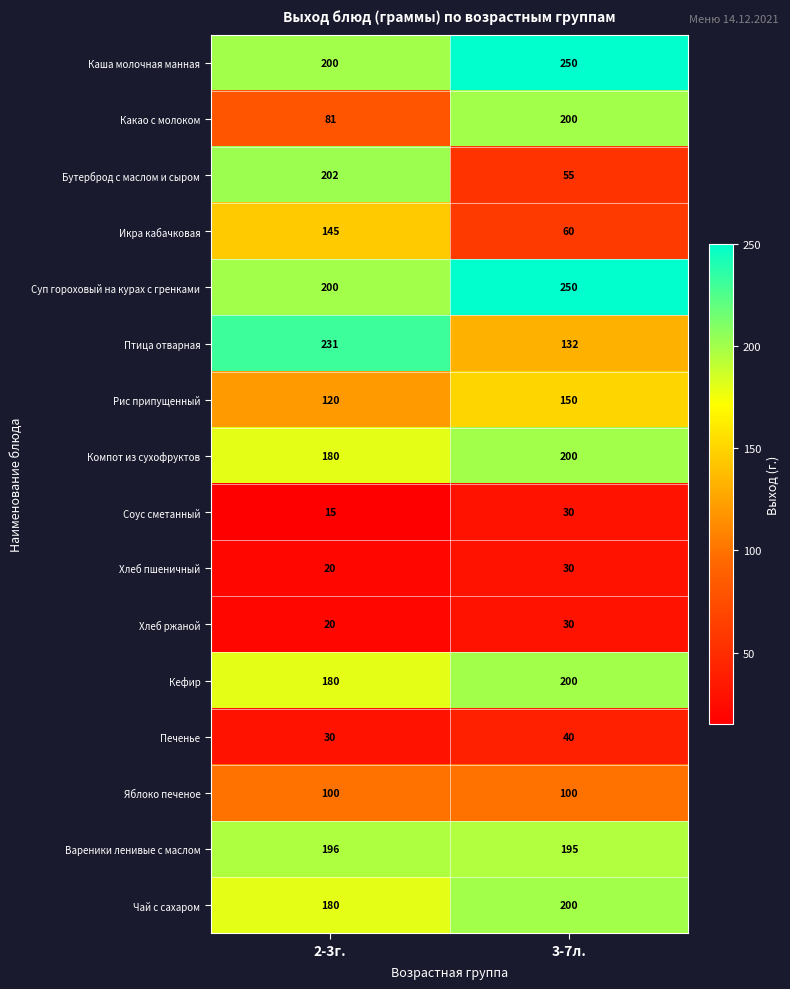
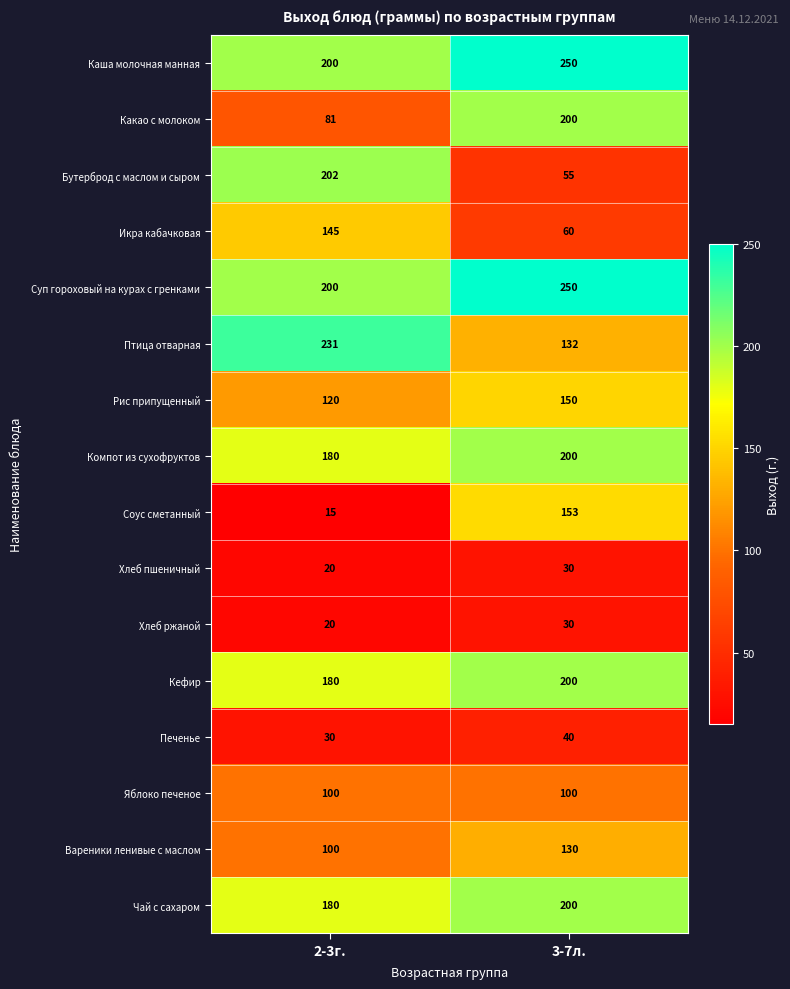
Соус сметанный, 3-7л.: 30 -> 153
Вареники ленивые с маслом, 2-3г.: 196 -> 100
Вареники ленивые с маслом, 3-7л.: 195 -> 130
